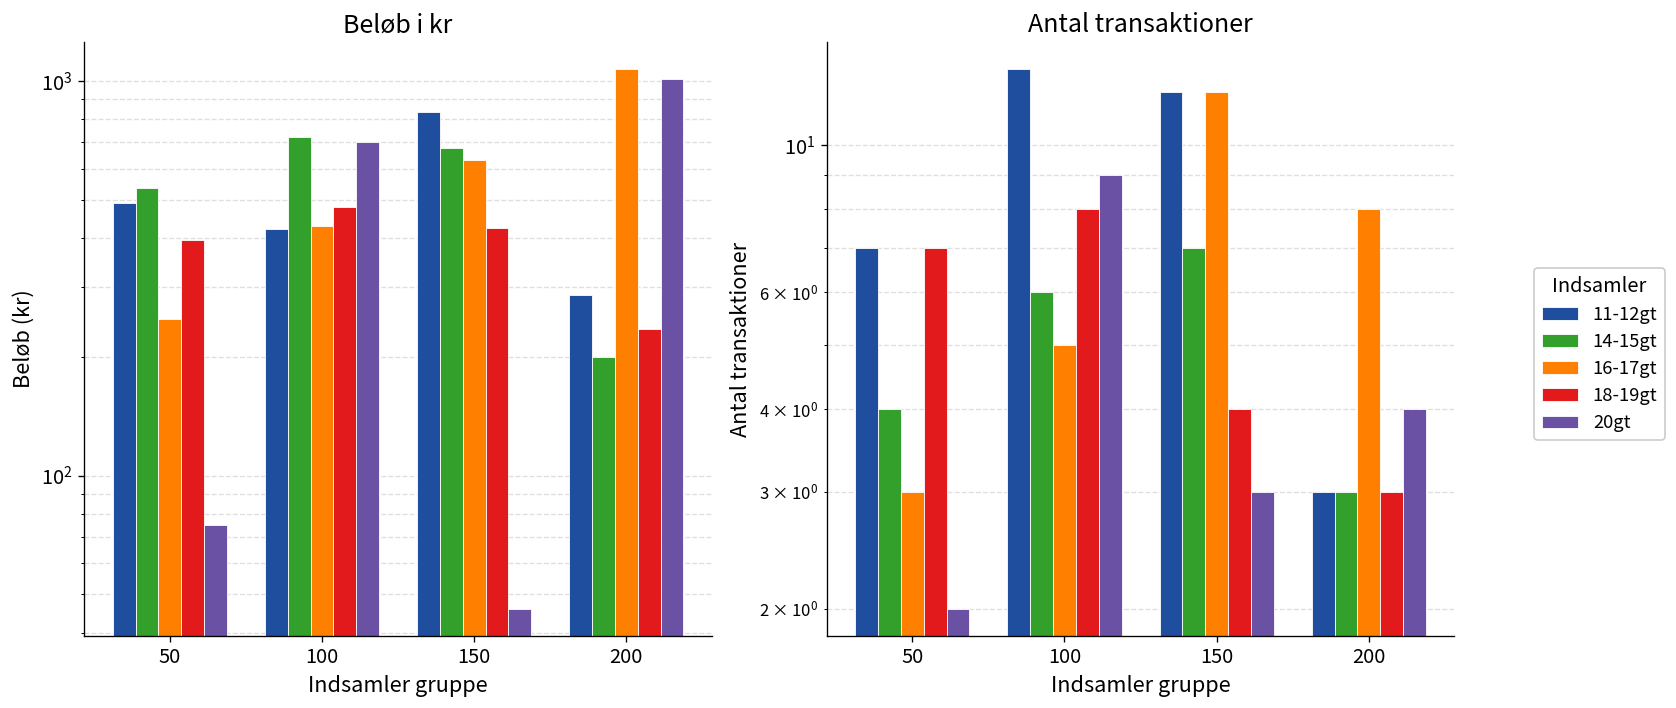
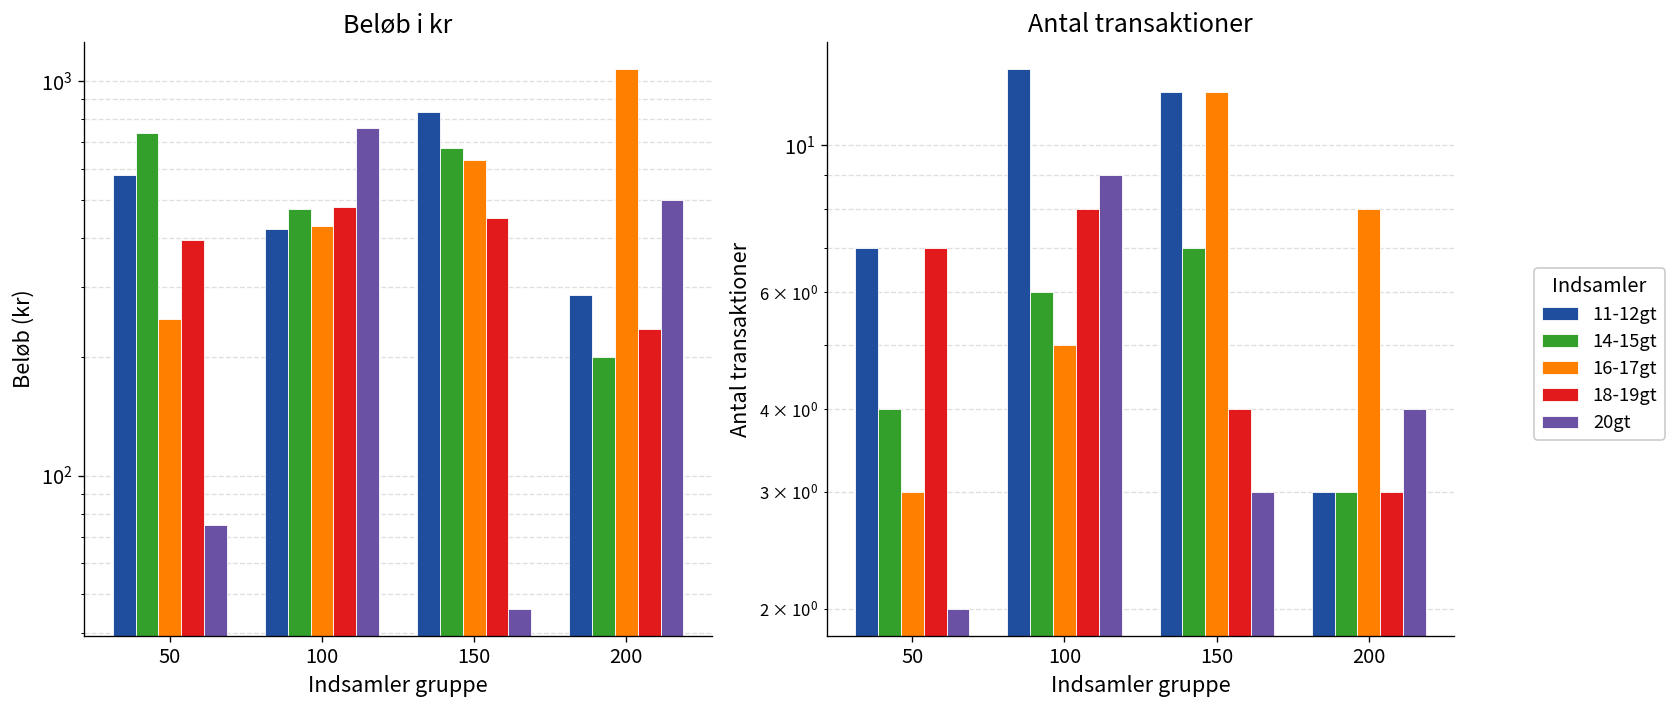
Beløb i kr, 11-12gt, 50: 490 -> 580
Beløb i kr, 14-15gt, 50: 540 -> 740
Beløb i kr, 14-15gt, 100: 720 -> 480
Beløb i kr, 20gt, 100: 700 -> 760
Beløb i kr, 18-19gt, 150: 420 -> 450
Beløb i kr, 20gt, 200: 1010 -> 500
